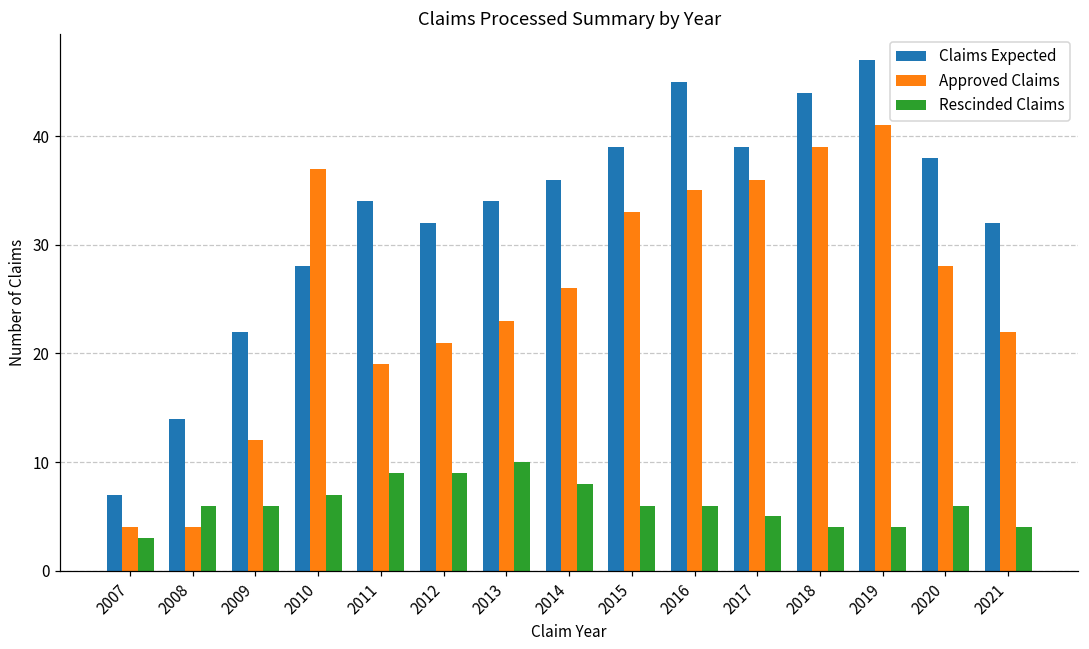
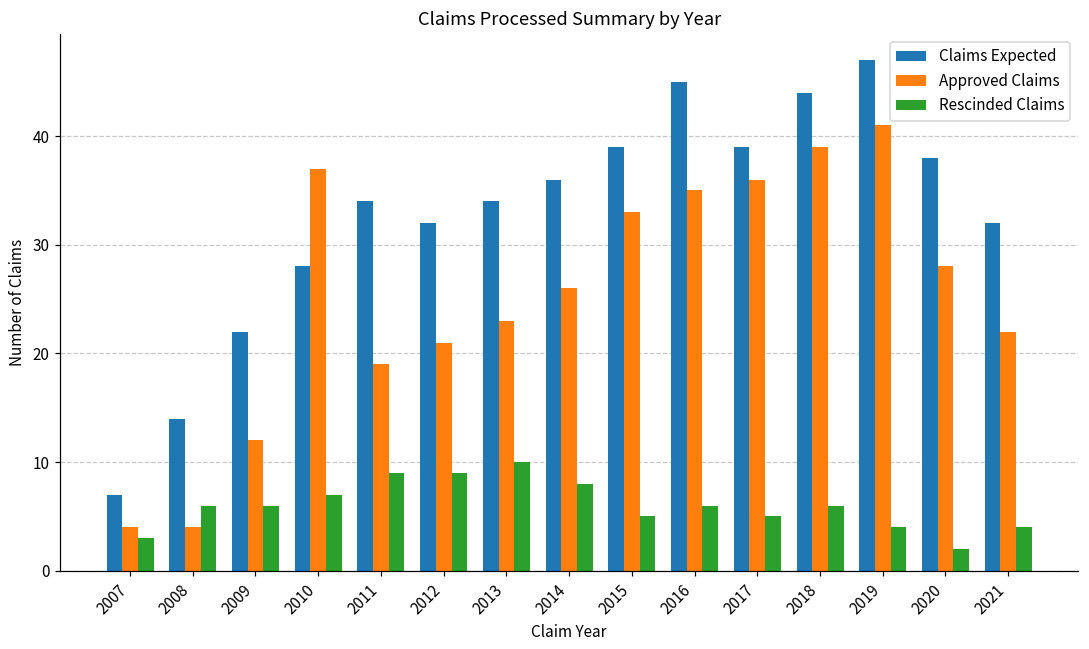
Rescinded Claims, 2015: 6 -> 5
Rescinded Claims, 2018: 4 -> 6
Rescinded Claims, 2020: 6 -> 2
